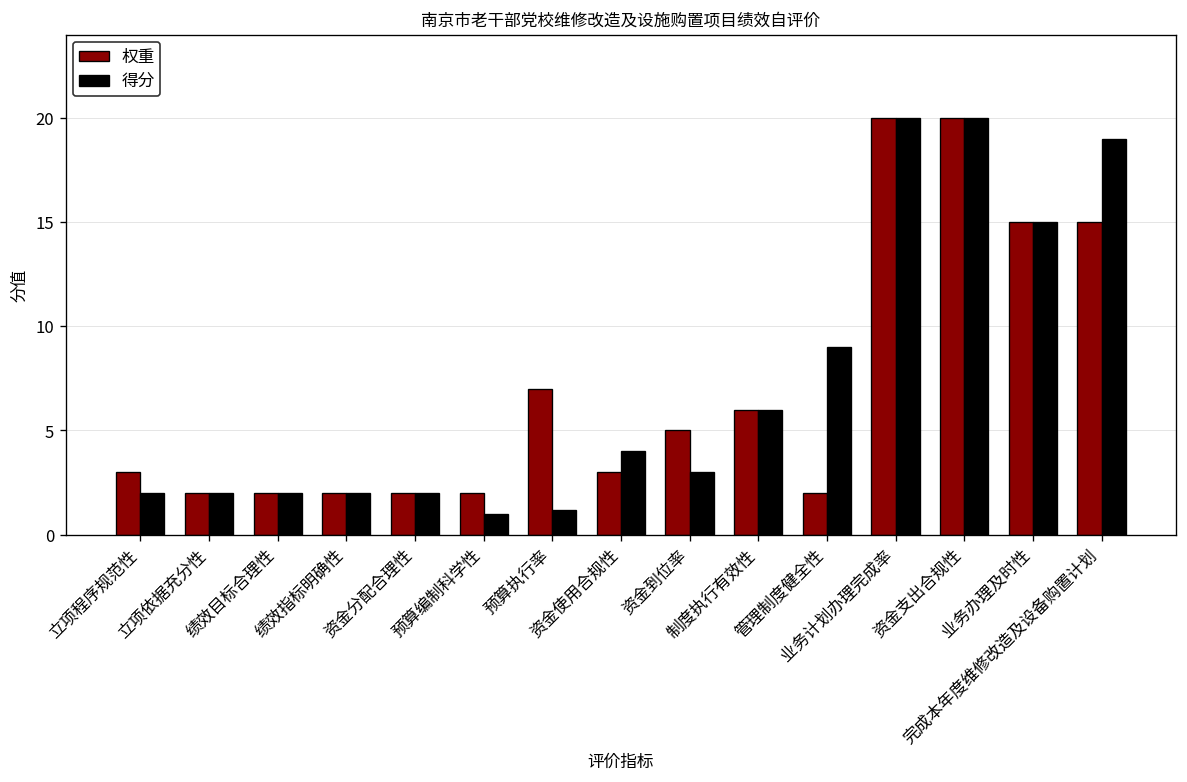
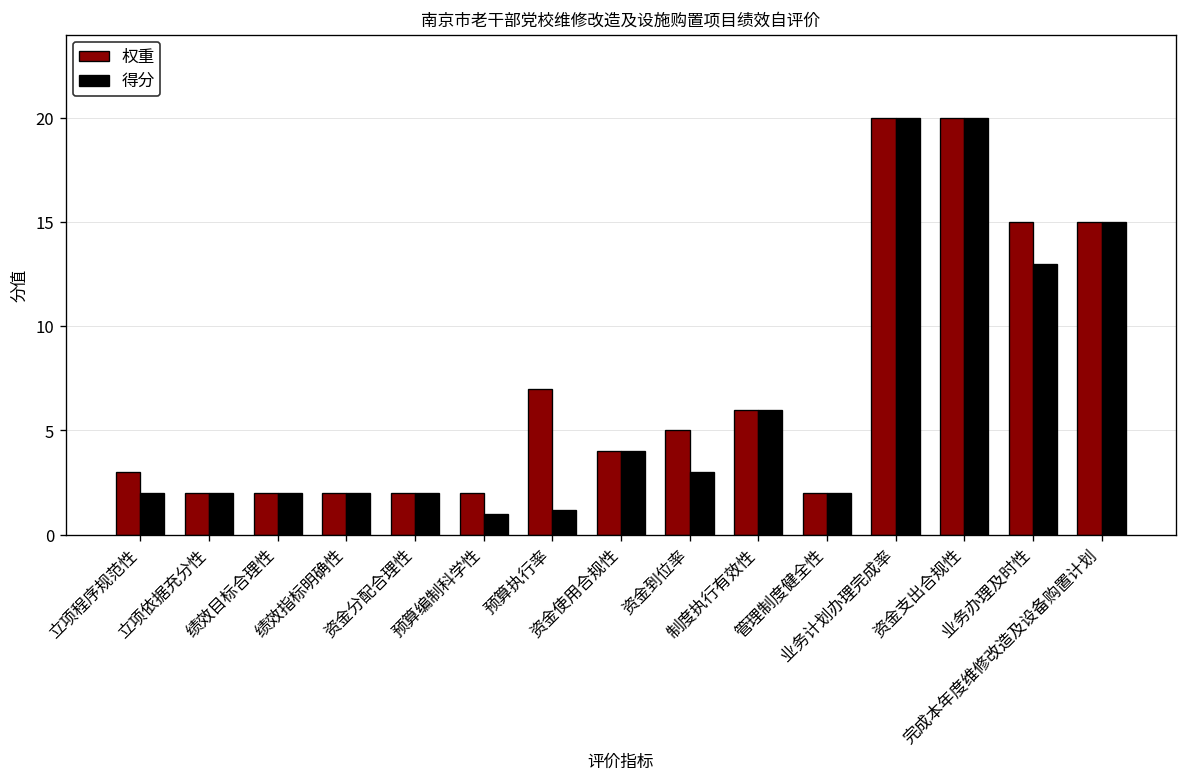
权重, 资金使用合规性: 3 -> 4
得分, 管理制度健全性: 9 -> 2
得分, 业务办理及时性: 15 -> 13
得分, 完成本年度维修改造及设备购置计划: 19 -> 15
